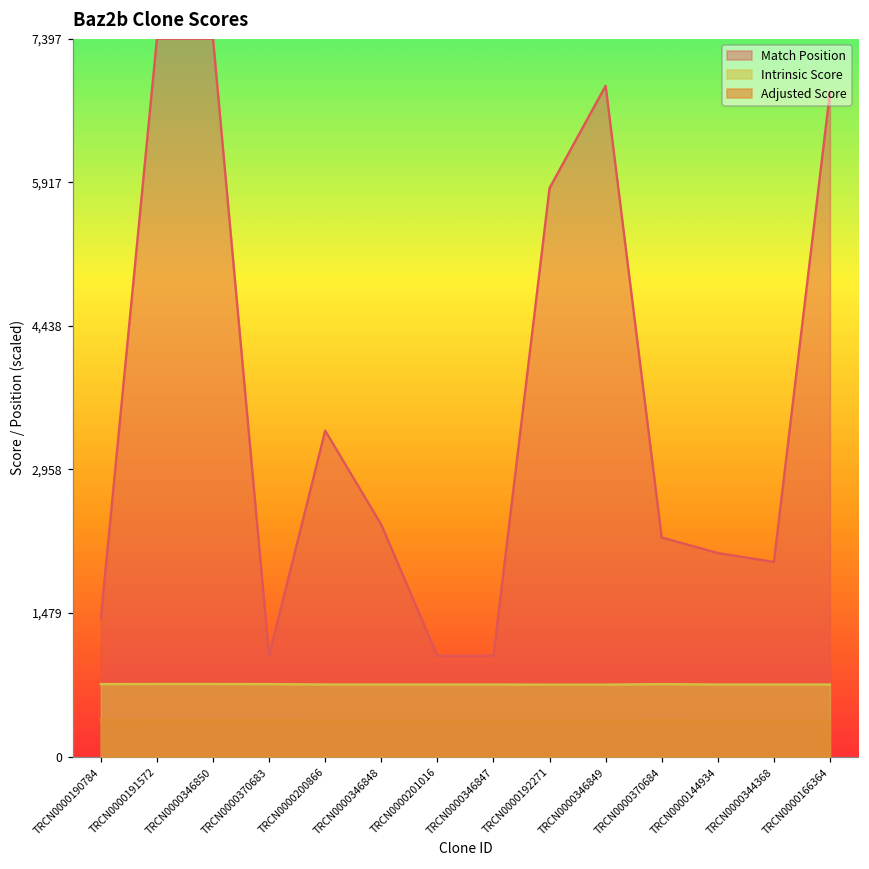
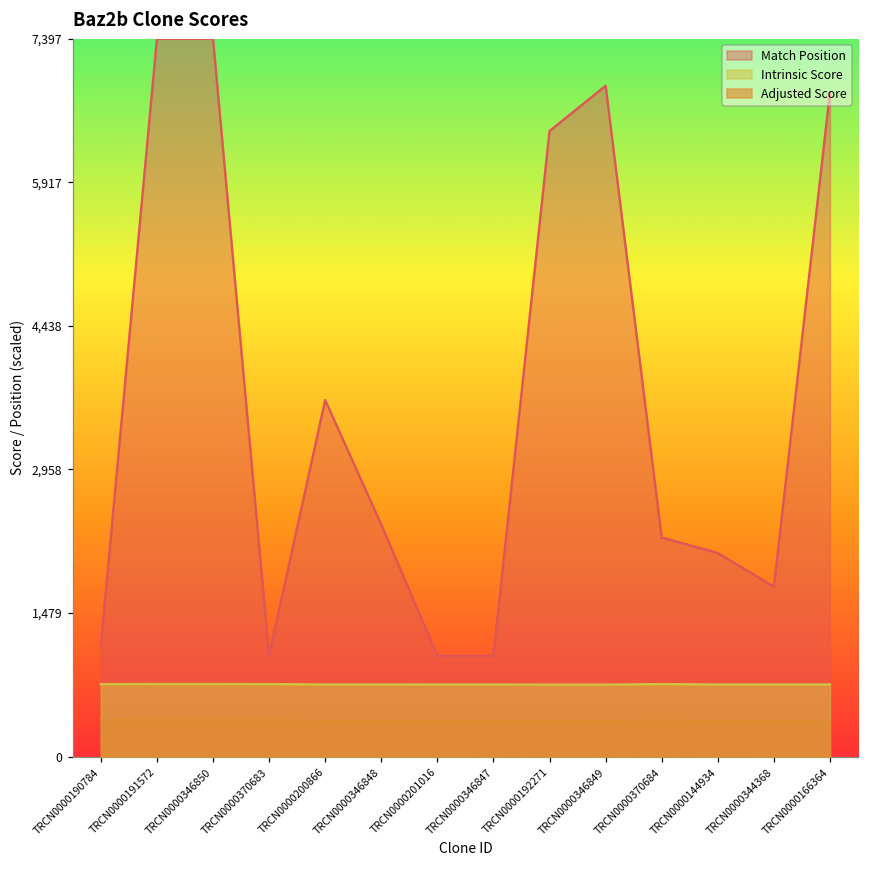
Match Position, TRCN0000190784: 1,400 -> 1,100
Match Position, TRCN0000200866: 3,400 -> 3,700
Match Position, TRCN0000192271: 5,900 -> 6,400
Match Position, TRCN0000344368: 2,000 -> 1,800
